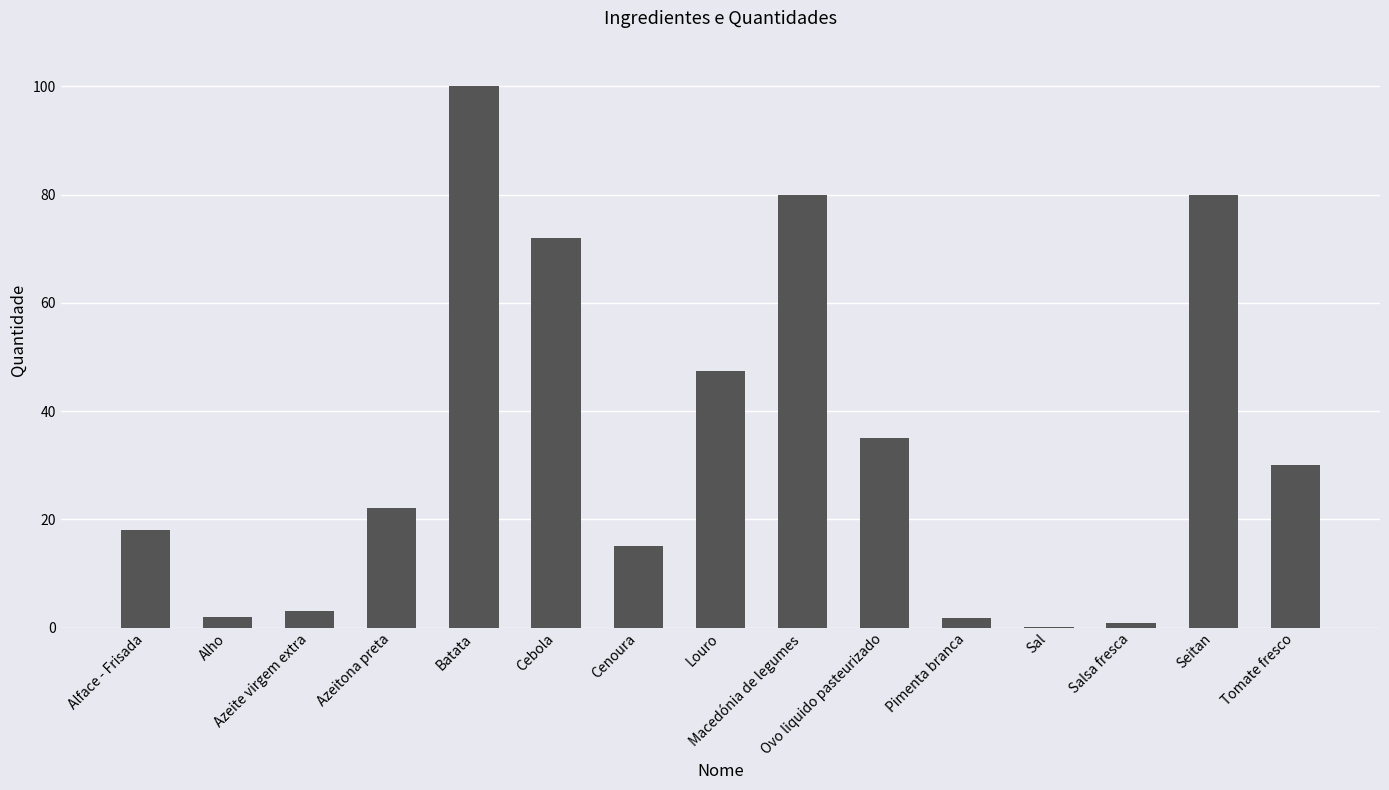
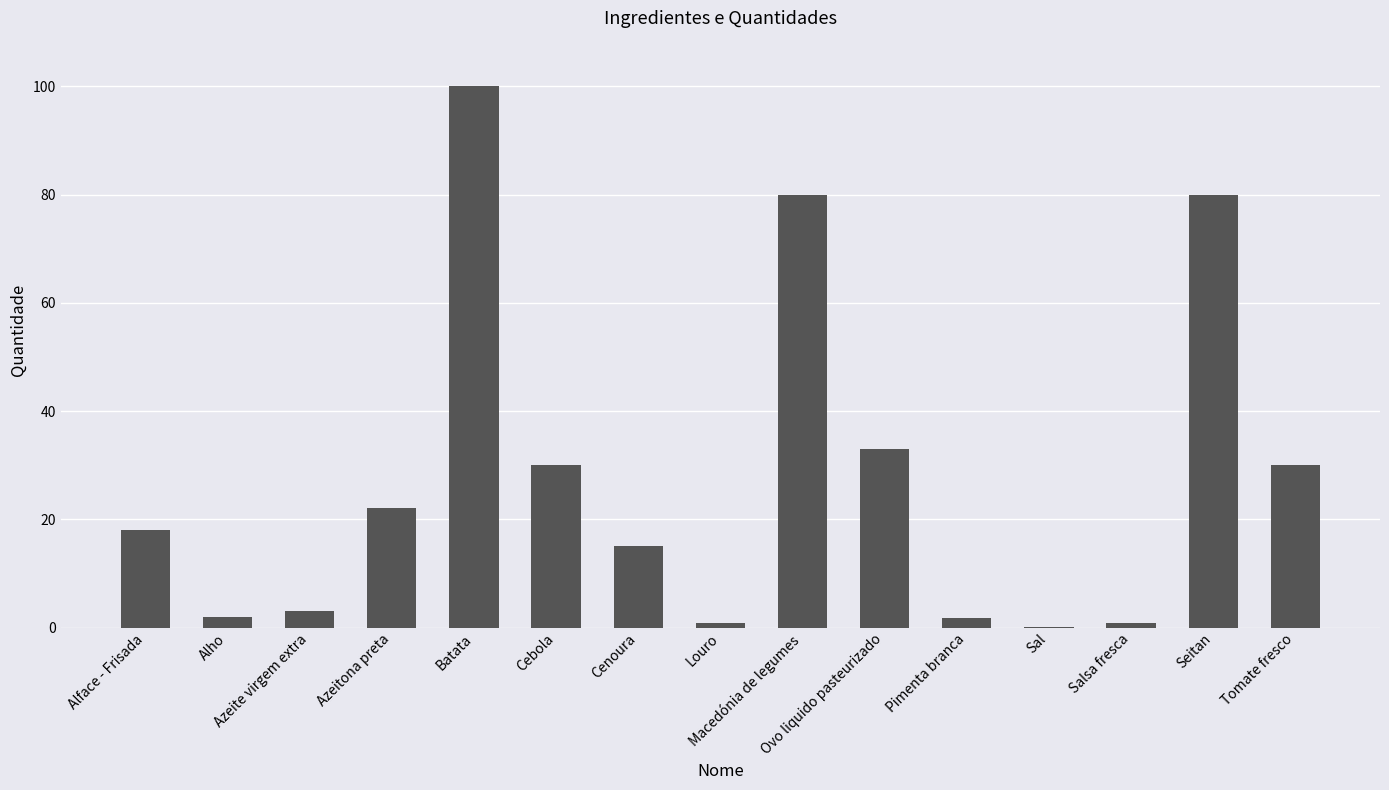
Cebola: 72 -> 30
Louro: 47 -> 1
Ovo liquido pasteurizado: 35 -> 33
